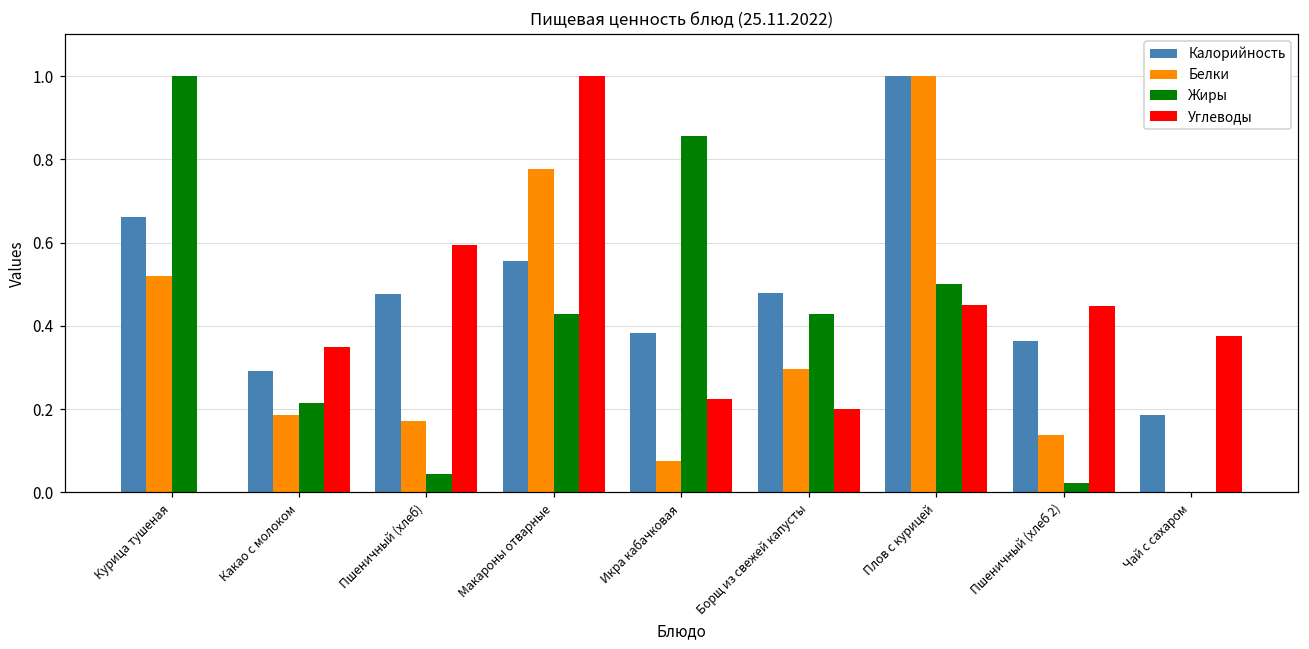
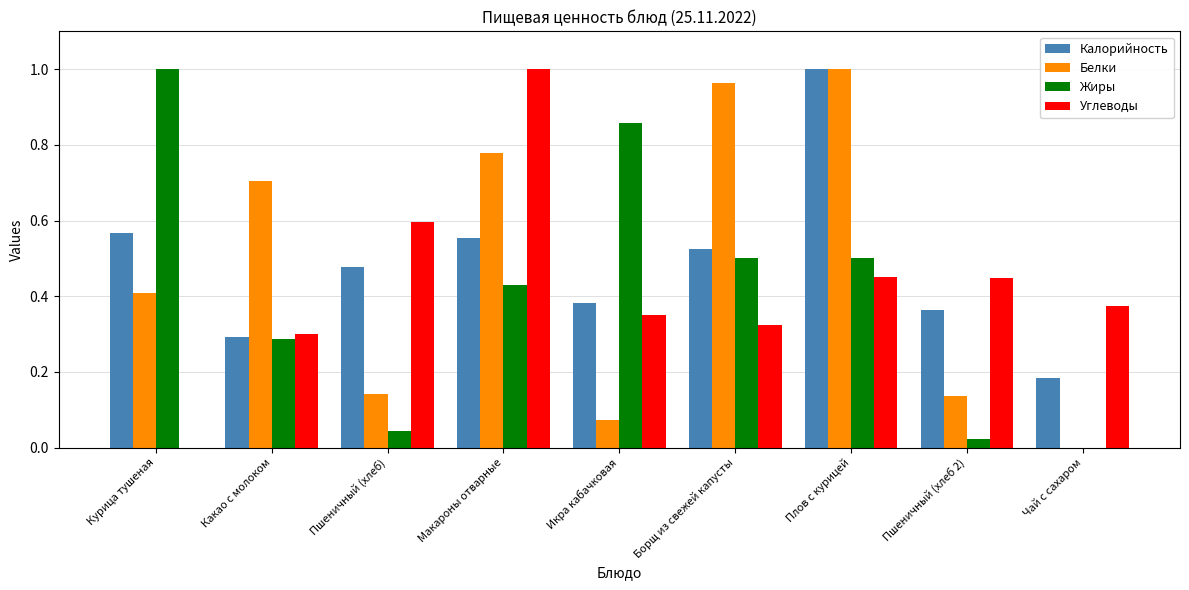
Калорийность, Курица тушеная: 0.66 -> 0.57
Белки, Курица тушеная: 0.52 -> 0.41
Белки, Какао с молоком: 0.19 -> 0.70
Жиры, Какао с молоком: 0.21 -> 0.29
Углеводы, Какао с молоком: 0.35 -> 0.30
Белки, Пшеничный (хлеб): 0.17 -> 0.14
Углеводы, Икра кабачковая: 0.23 -> 0.35
Калорийность, Борщ из свежей капусты: 0.48 -> 0.52
Белки, Борщ из свежей капусты: 0.30 -> 0.96
Жиры, Борщ из свежей капусты: 0.43 -> 0.50
Углеводы, Борщ из свежей капусты: 0.20 -> 0.33
